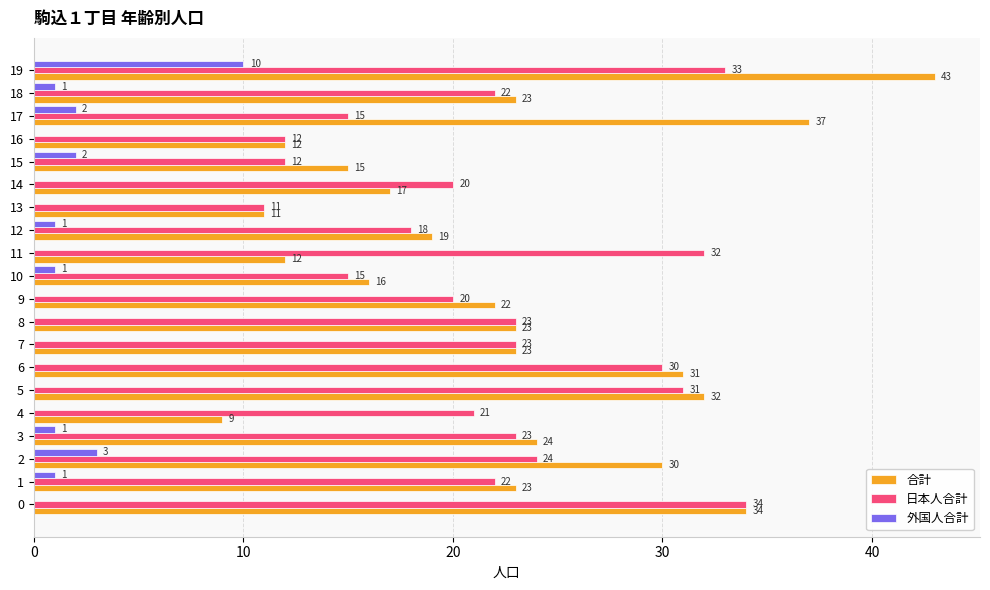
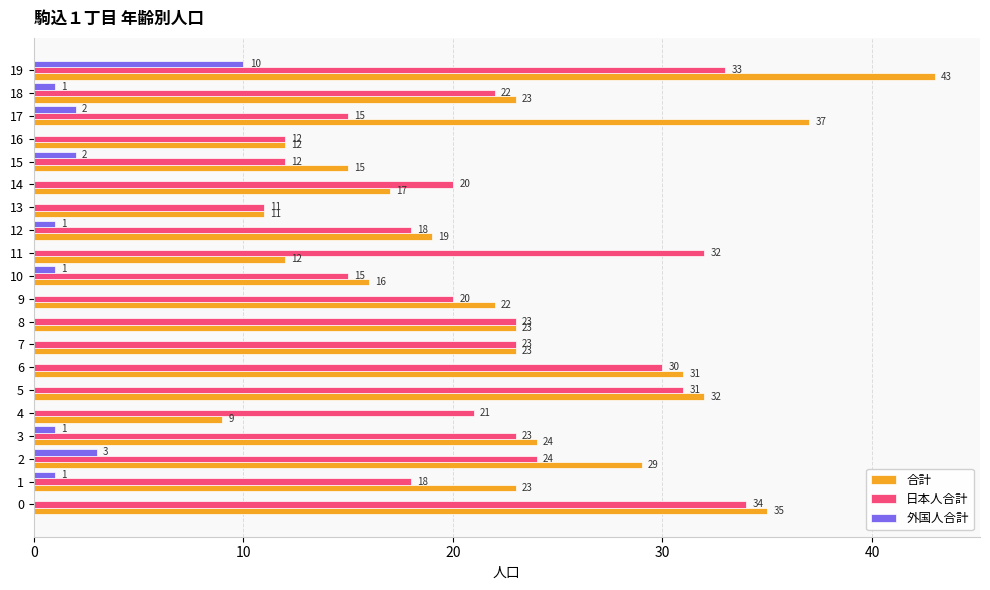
合計, 2: 30 -> 29
日本人合計, 1: 22 -> 18
合計, 0: 34 -> 35
